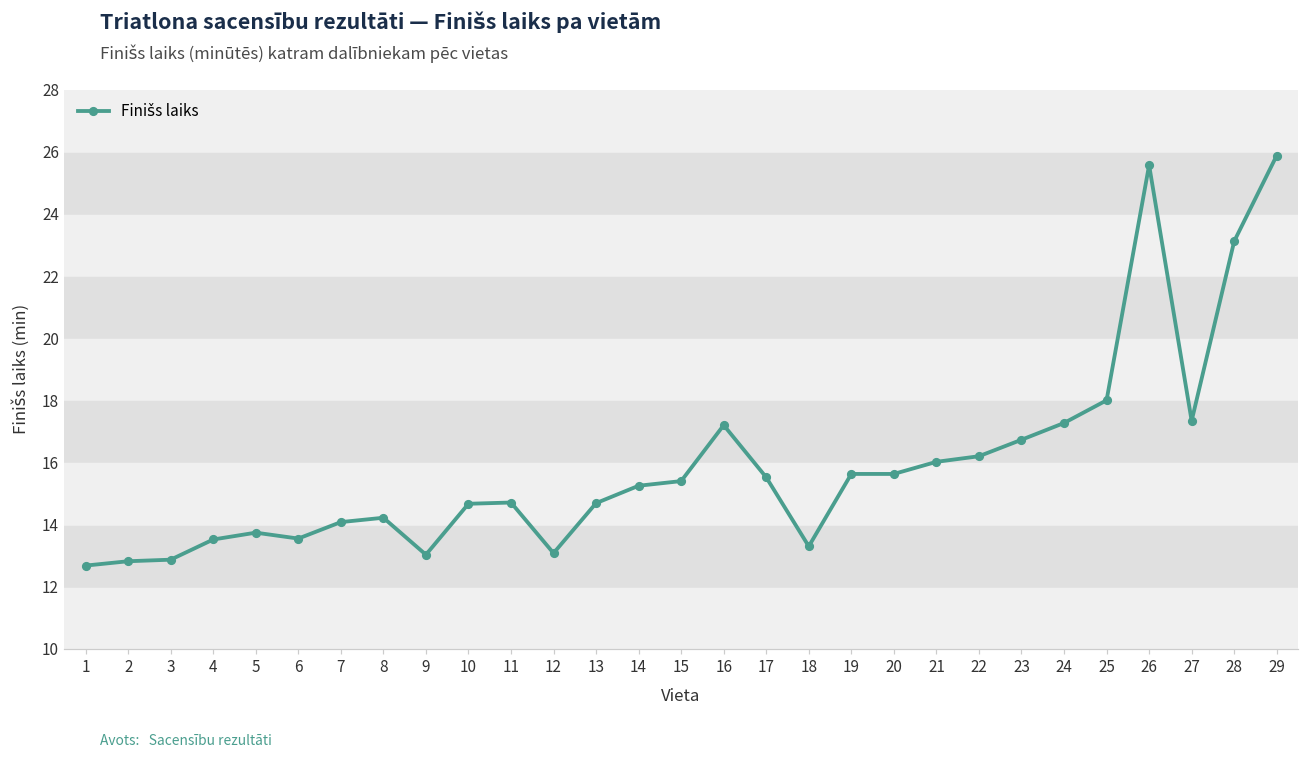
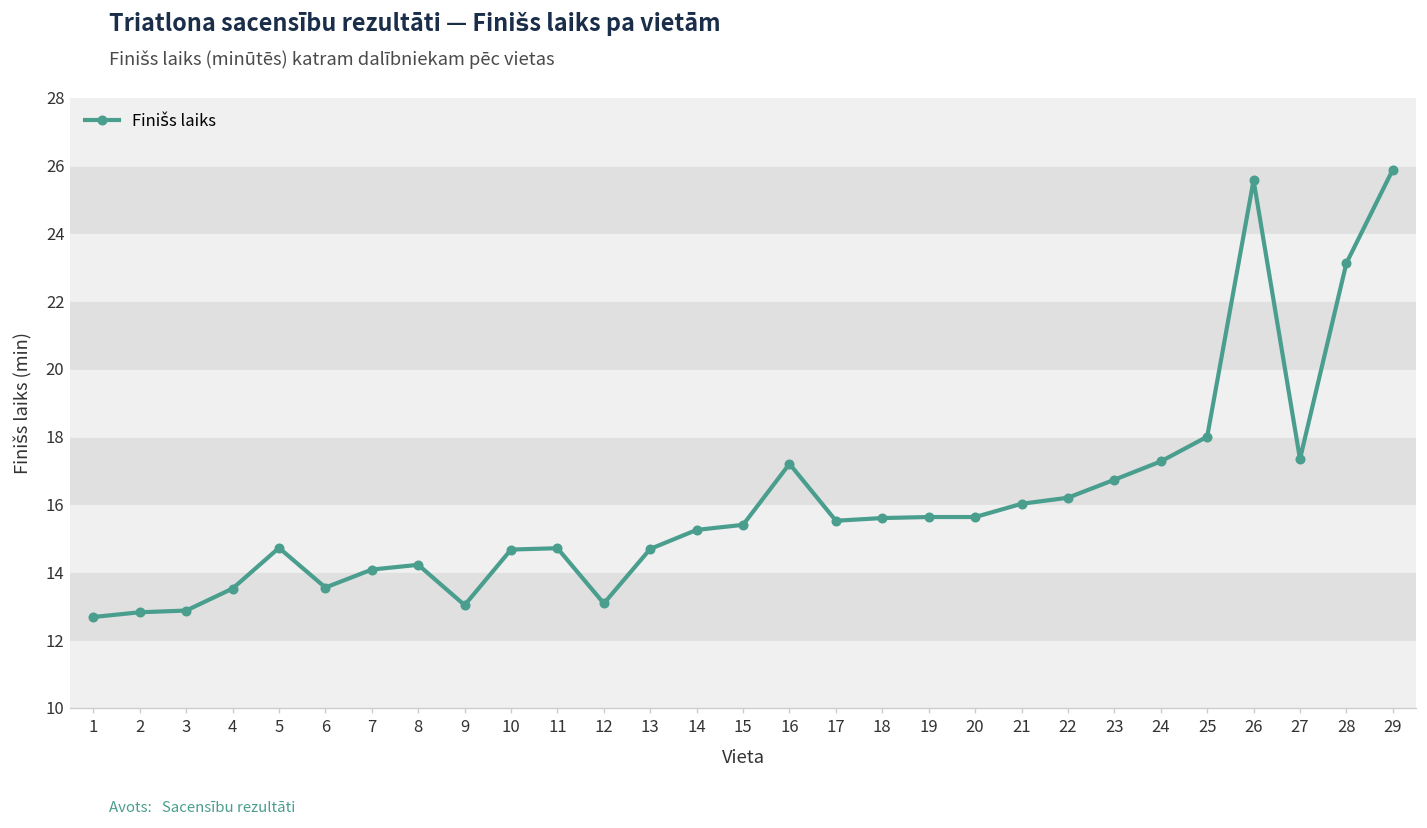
5: 13.7 -> 14.7
18: 13.3 -> 15.6
